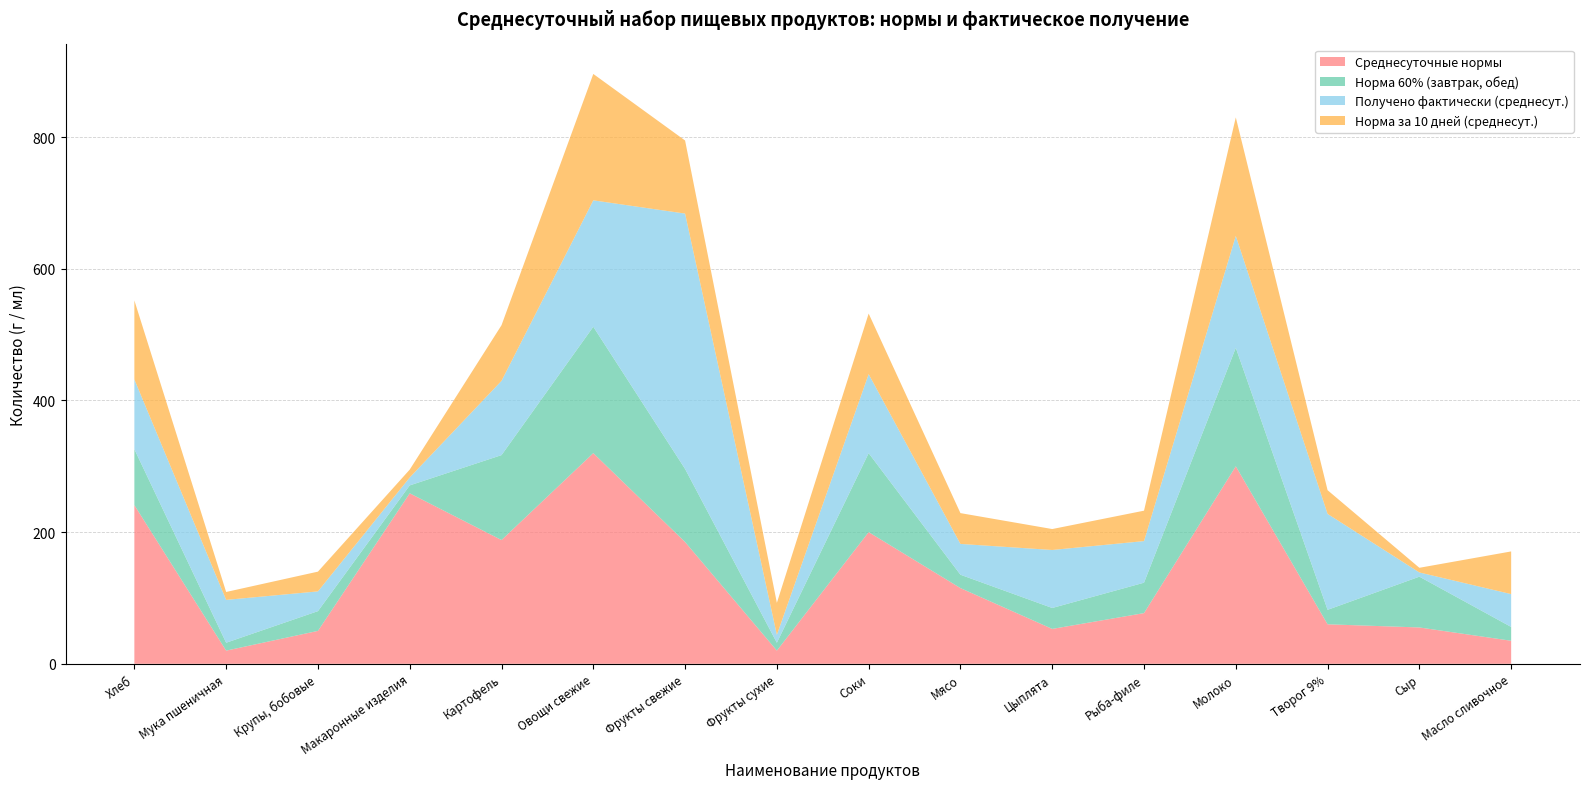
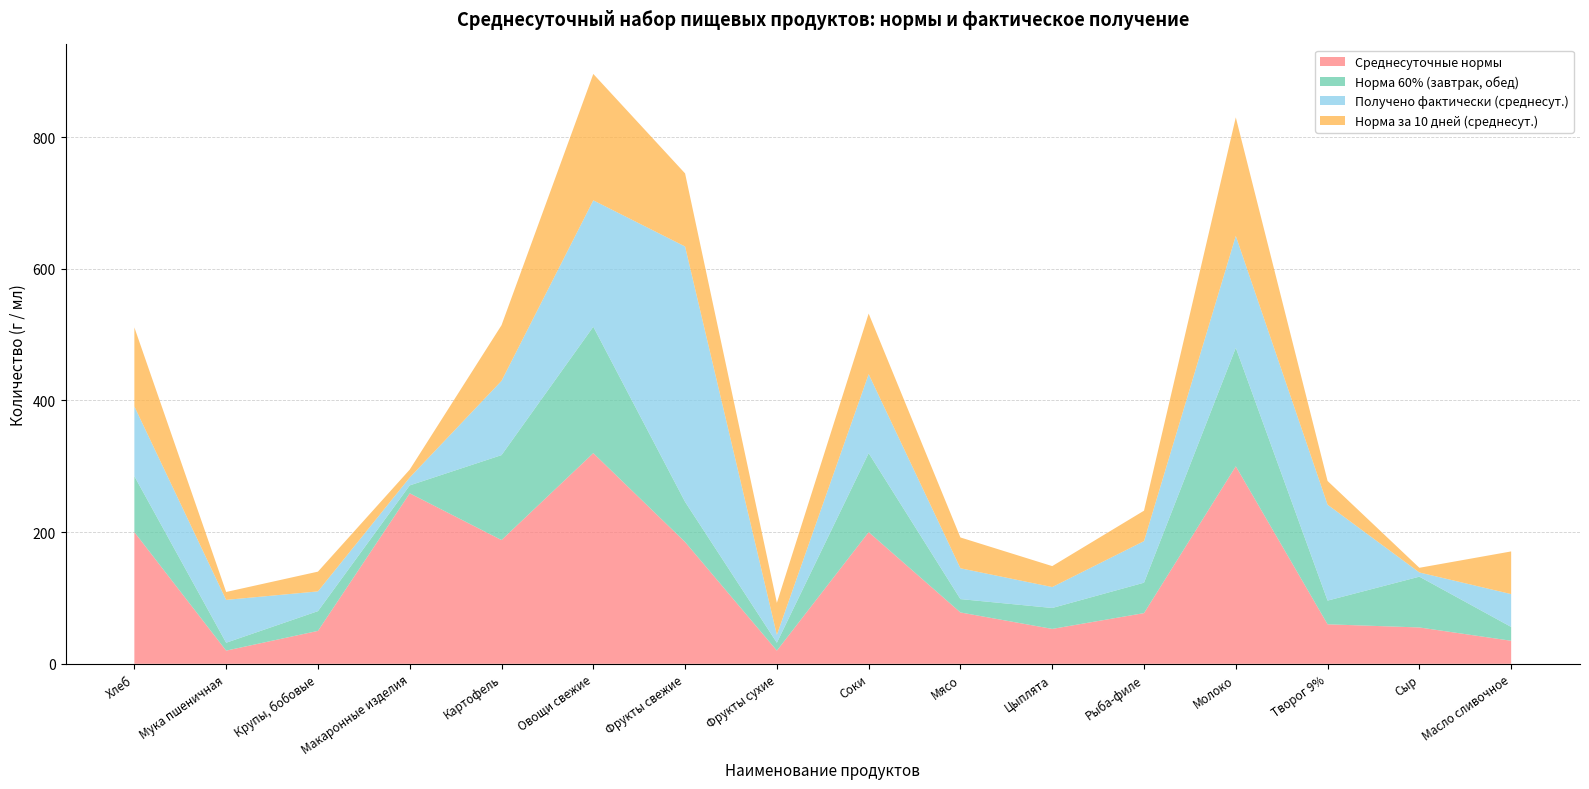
Среднесуточные нормы, Хлеб: 240 -> 200
Норма 60% (завтрак, обед), Фрукты свежие: 110 -> 60
Среднесуточные нормы, Мясо: 120 -> 80
Получено фактически (среднесут.), Цыплята: 90 -> 30
Норма 60% (завтрак, обед), Творог 9%: 20 -> 40
